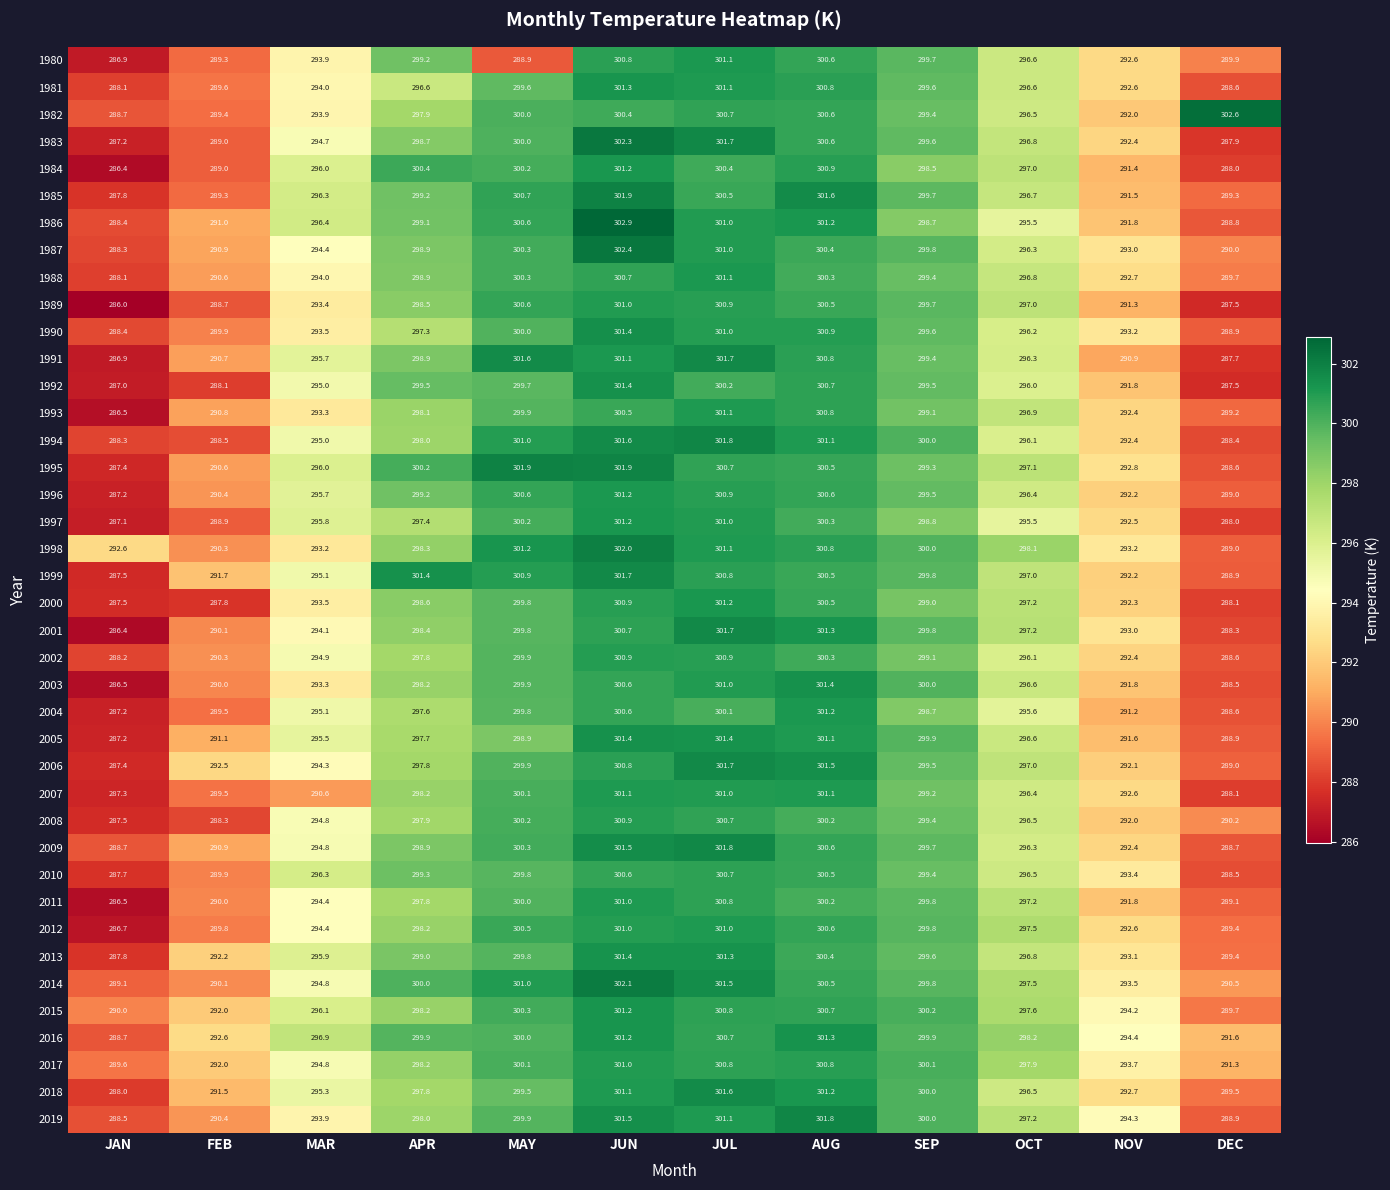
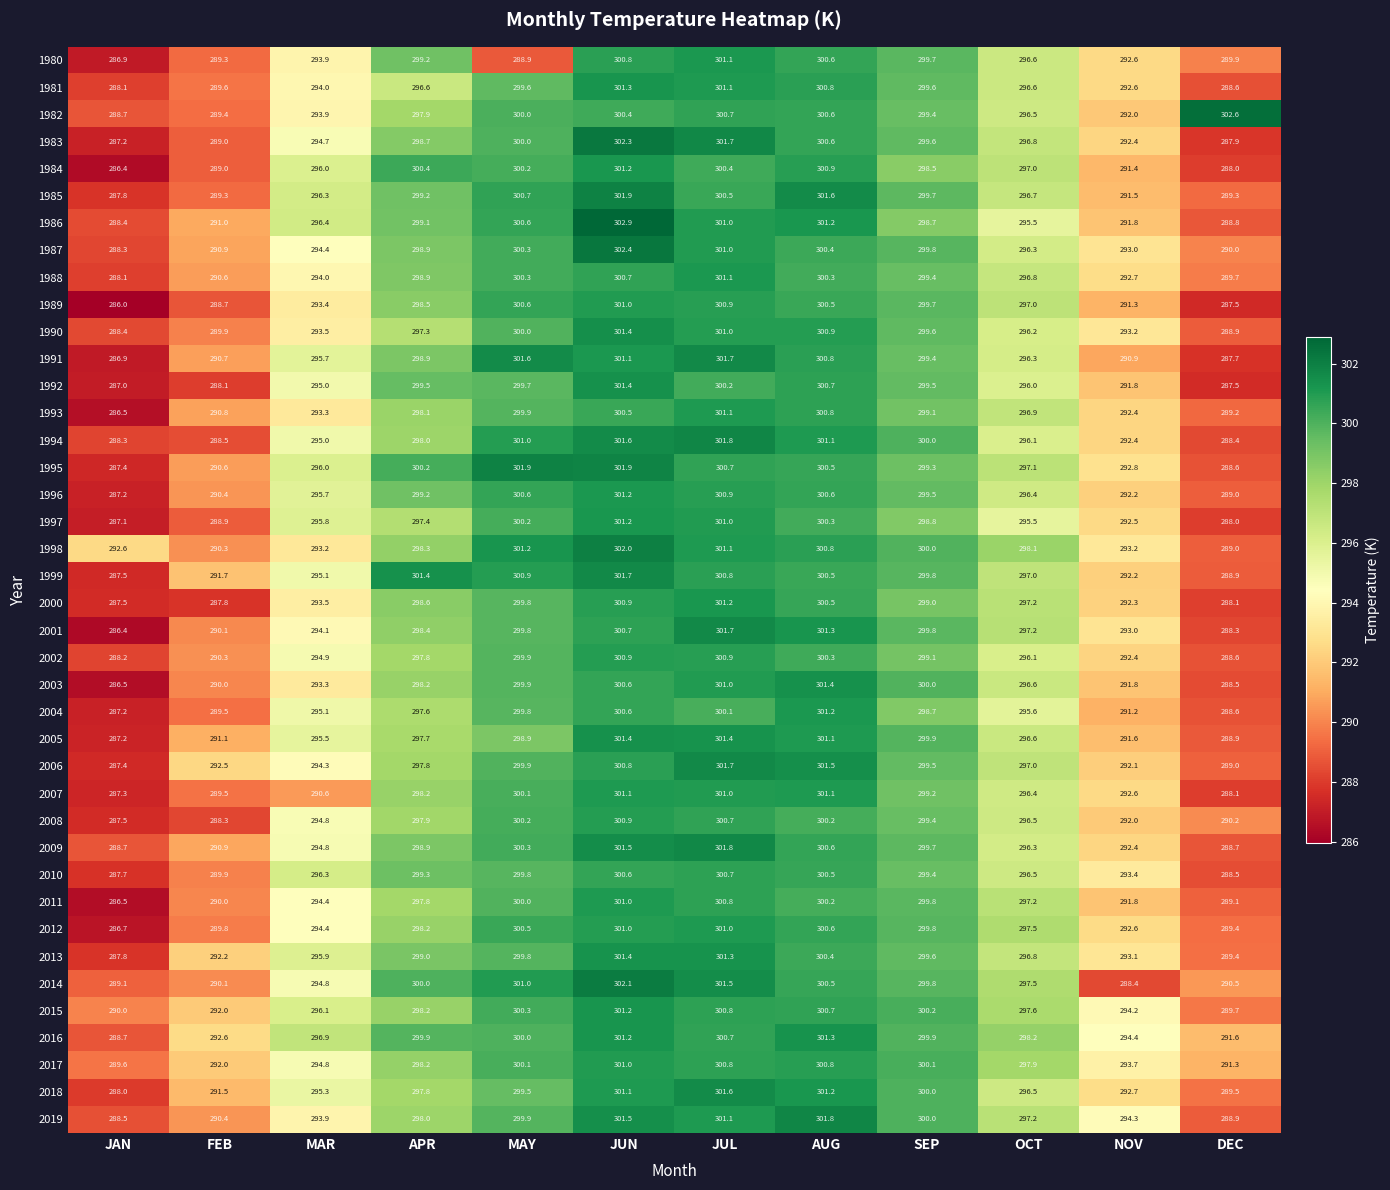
2014, NOV: 293.5 -> 288.4
